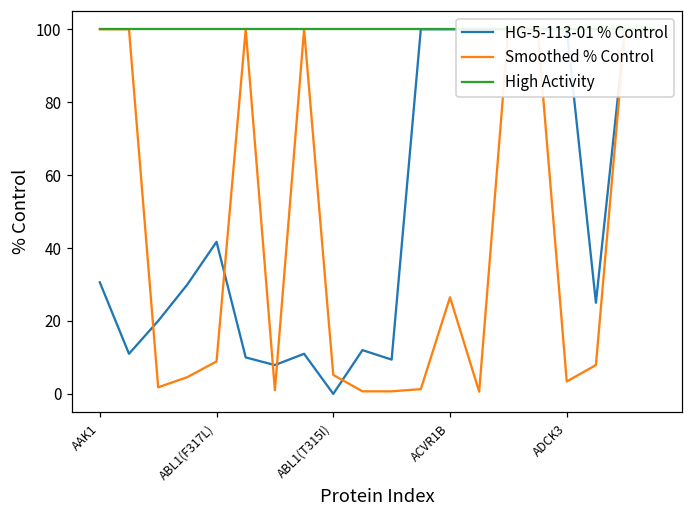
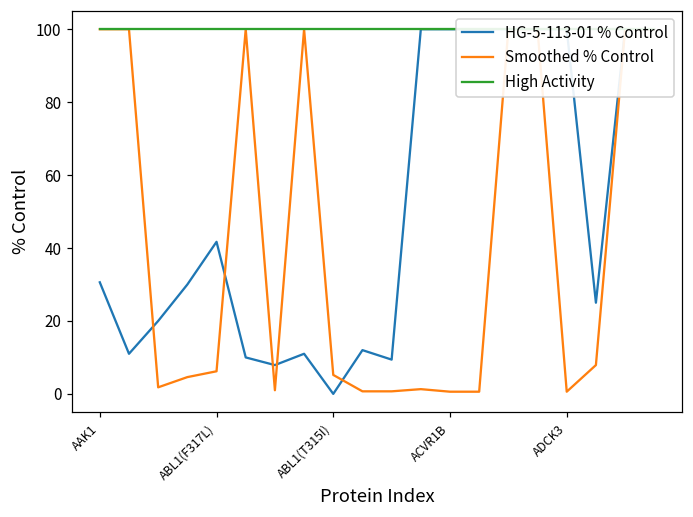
Smoothed % Control, ABL1(F317L): 9 -> 6
Smoothed % Control, ACVR1B: 27 -> 1
Smoothed % Control, ADCK3: 3 -> 1
